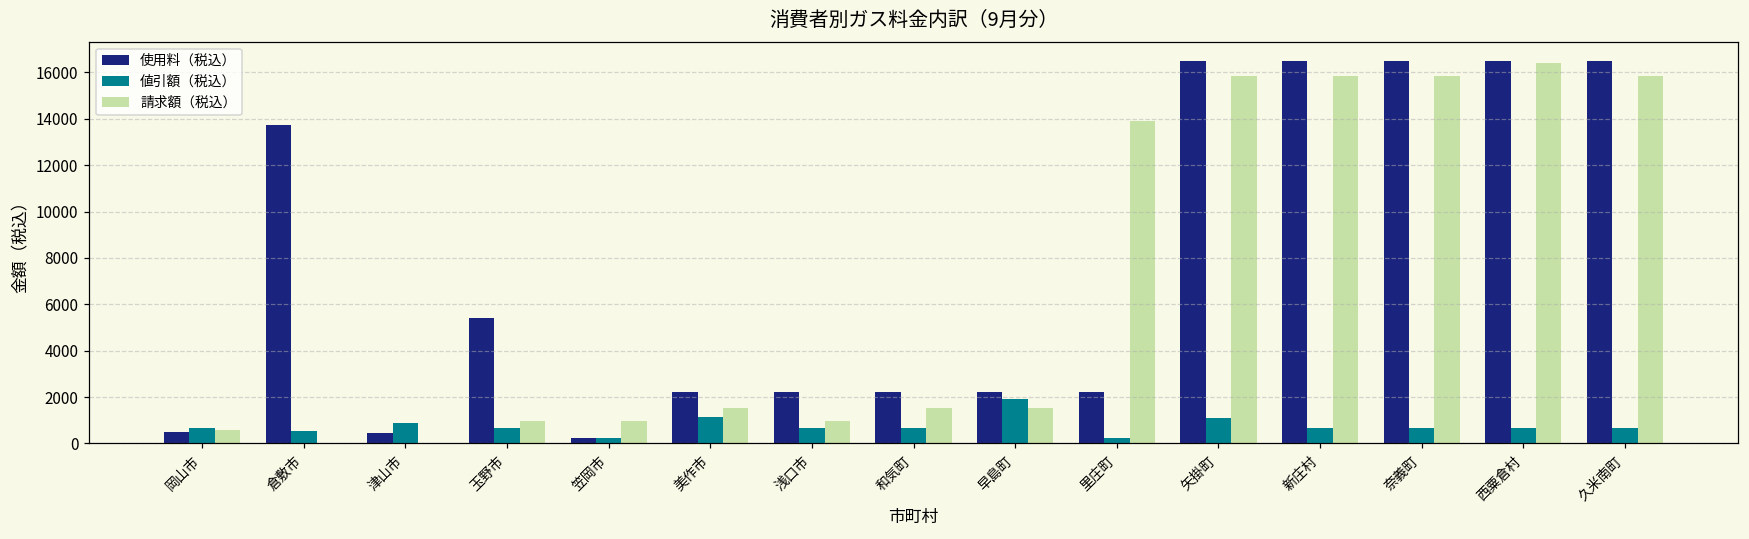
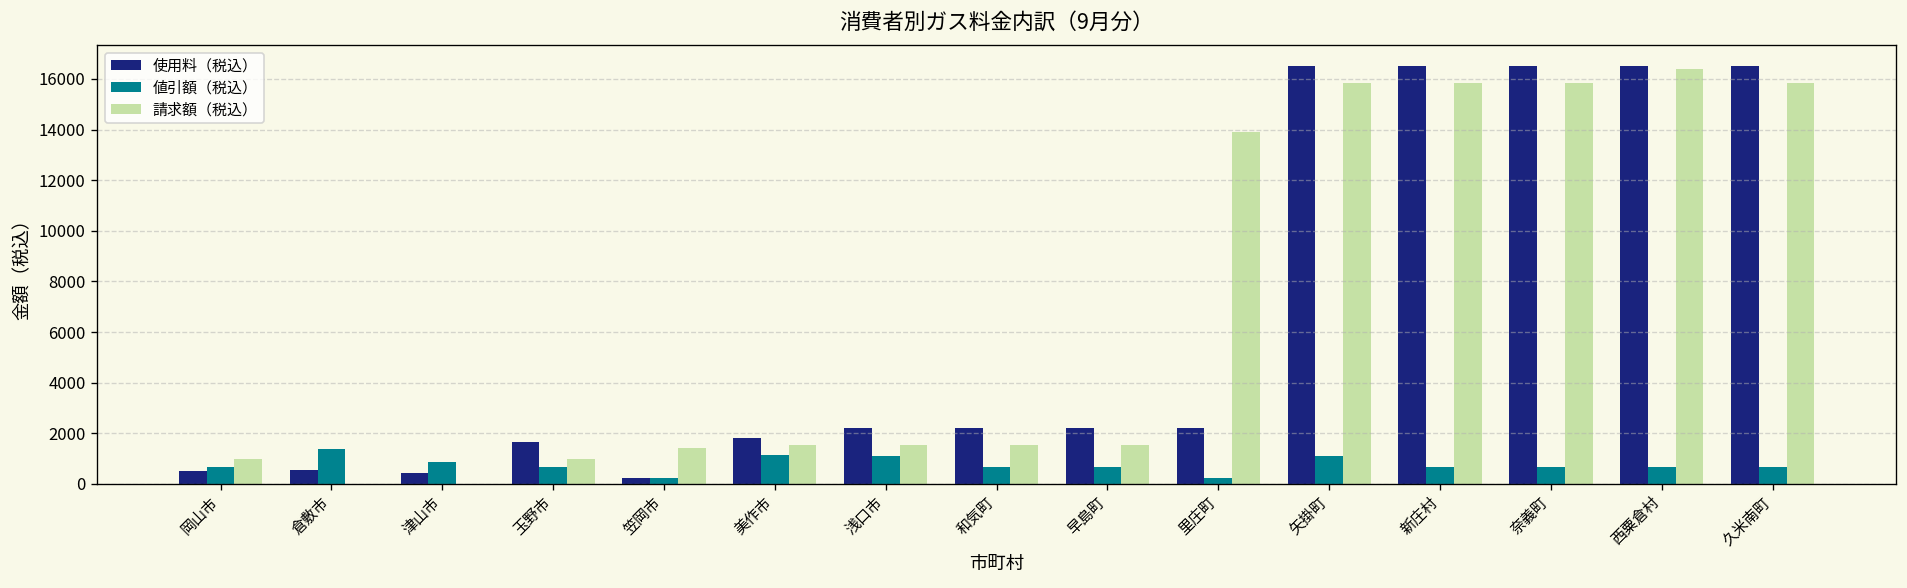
請求額（税込）, 岡山市: 600 -> 1000
使用料（税込）, 倉敷市: 13700 -> 600
値引額（税込）, 倉敷市: 600 -> 1400
使用料（税込）, 玉野市: 5400 -> 1700
請求額（税込）, 笠岡市: 1000 -> 1400
使用料（税込）, 美作市: 2200 -> 1800
値引額（税込）, 浅口市: 700 -> 1100
請求額（税込）, 浅口市: 1000 -> 1500
値引額（税込）, 早島町: 1900 -> 700
